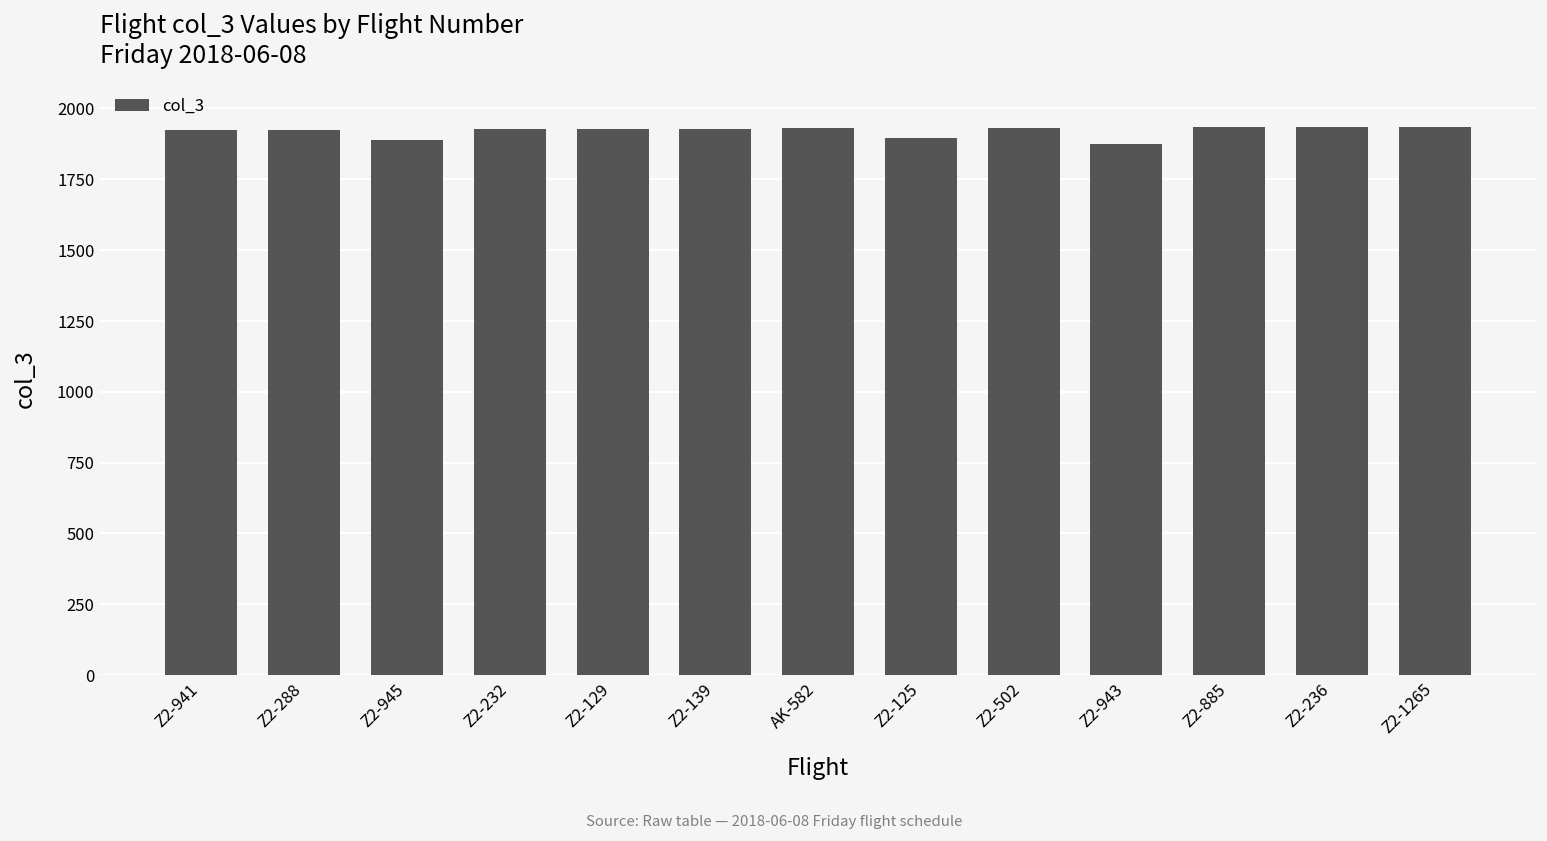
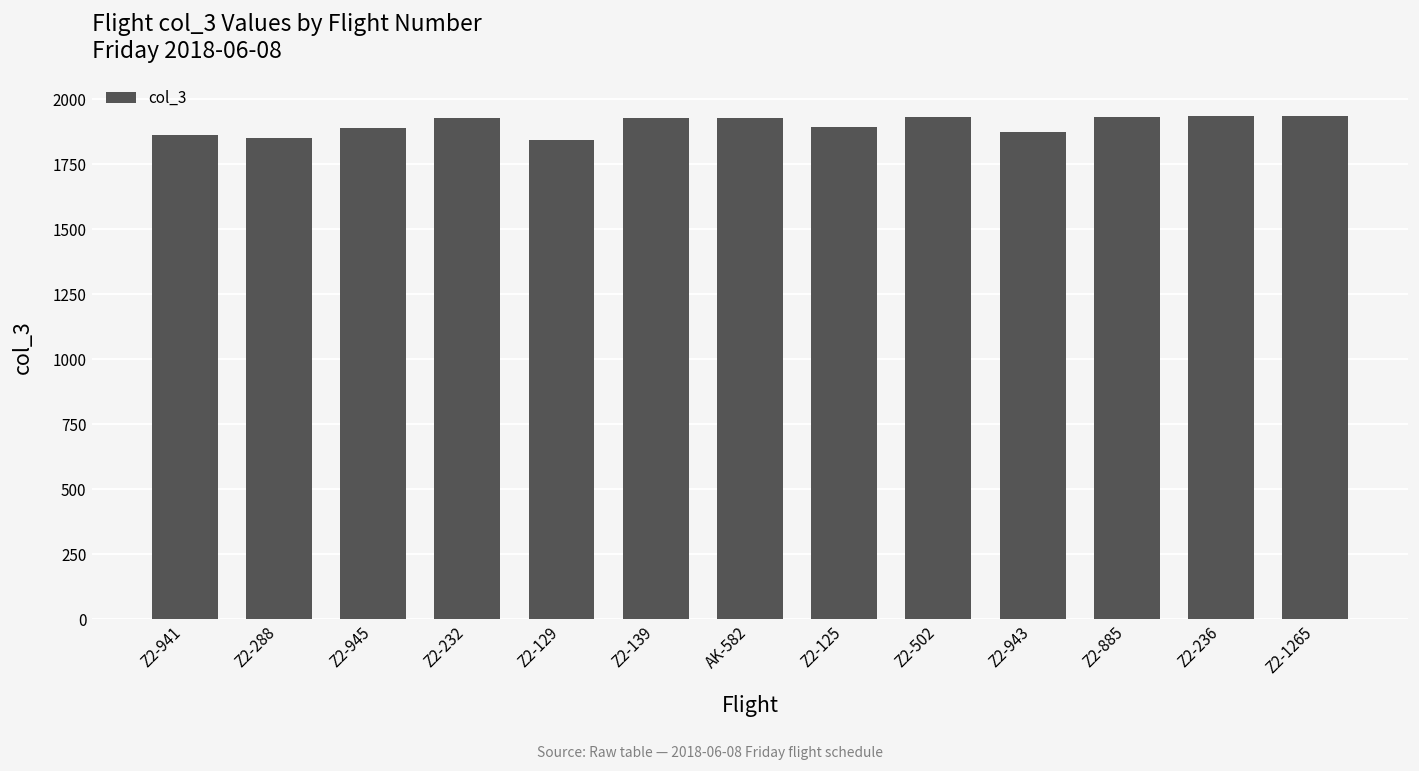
Z2-941: 1920 -> 1860
Z2-288: 1920 -> 1850
Z2-129: 1930 -> 1850
